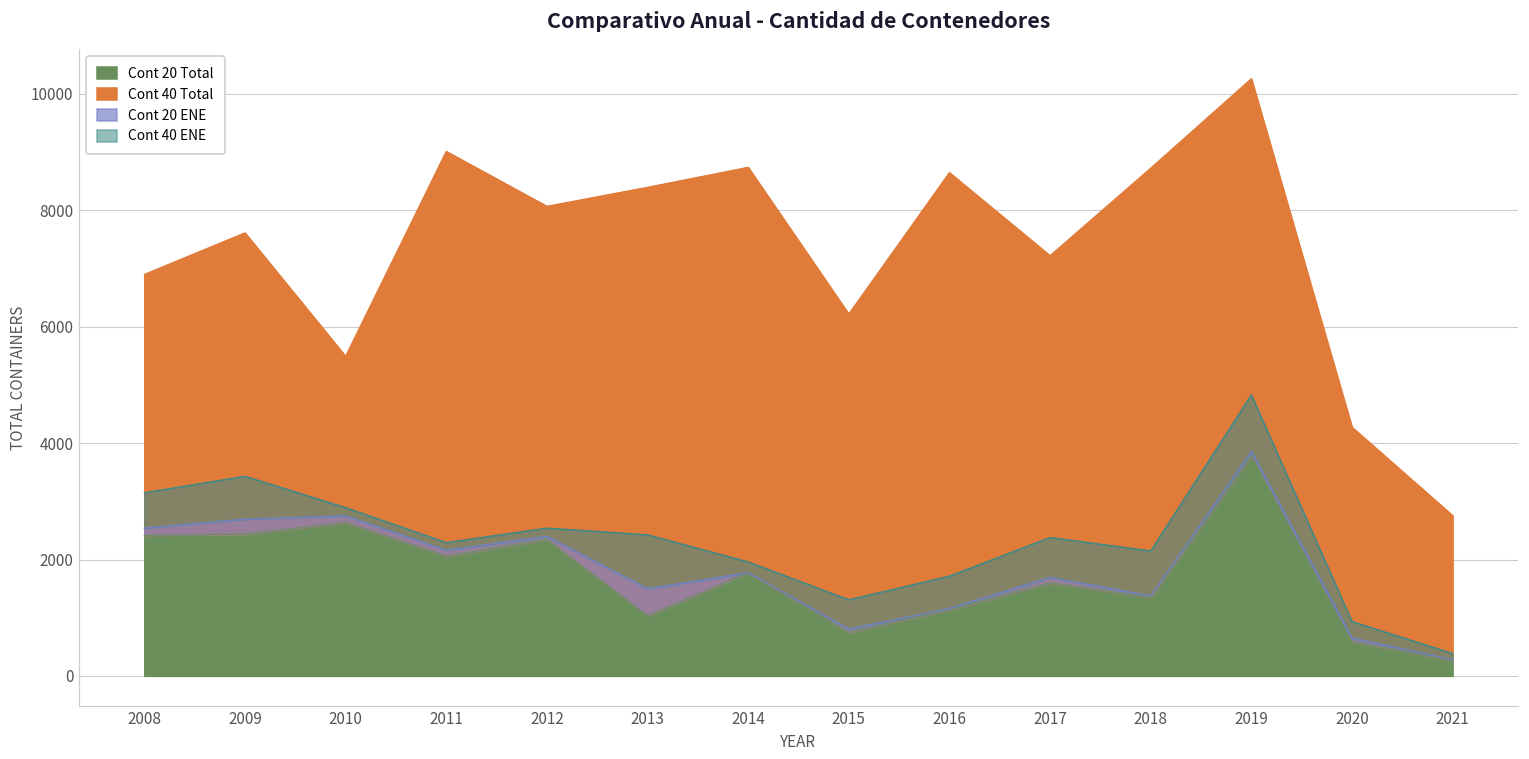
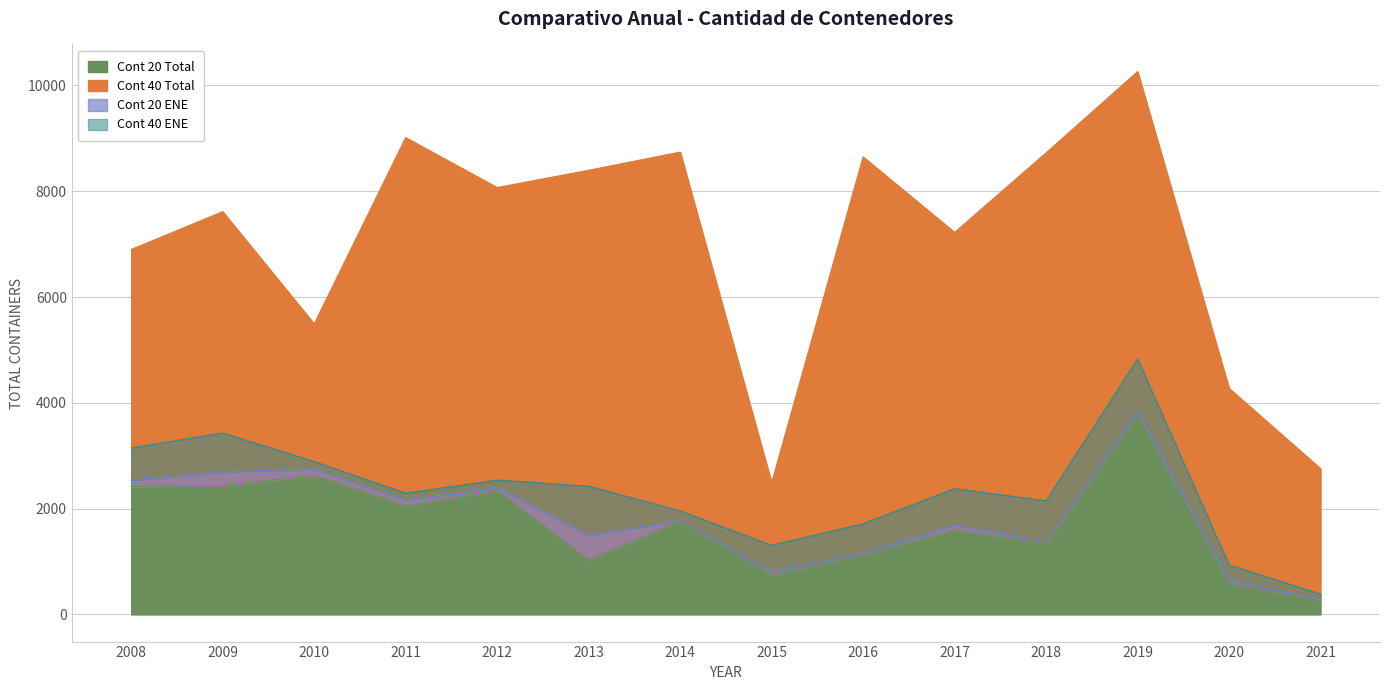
Cont 40 Total, 2015: 5500 -> 1700
